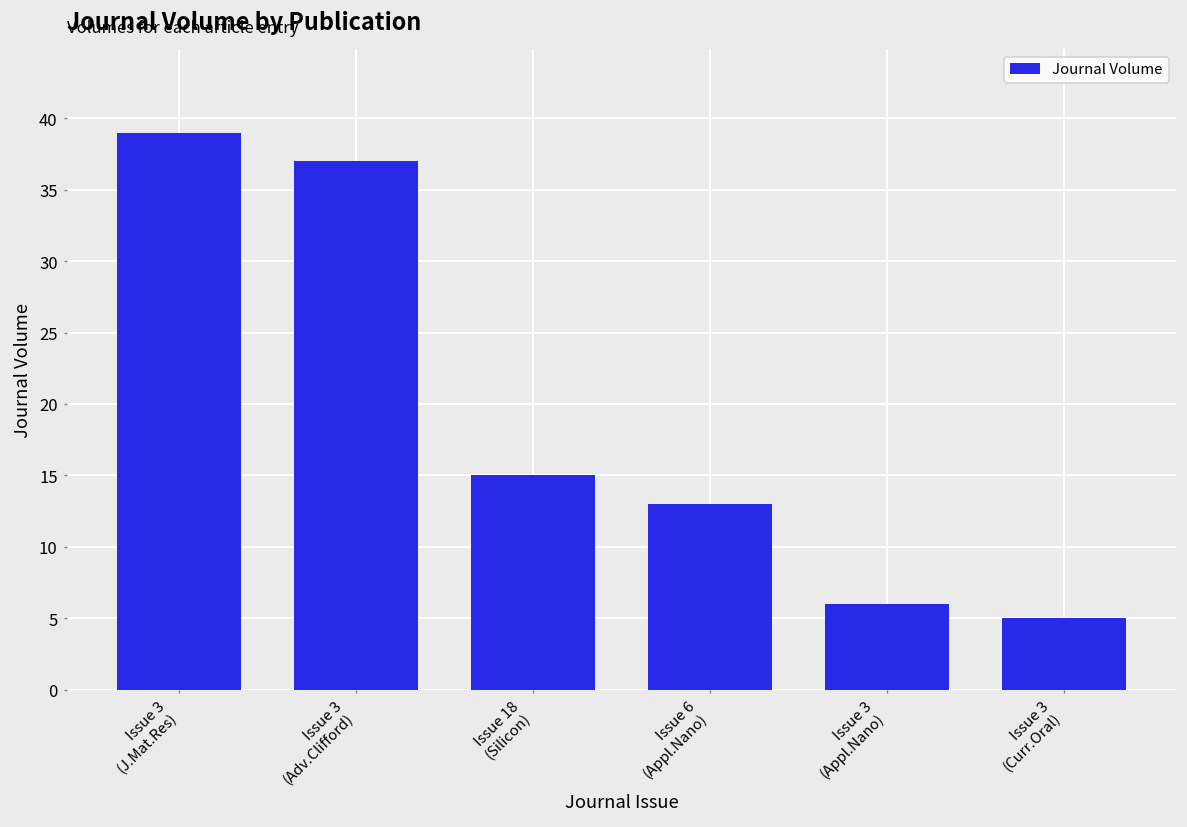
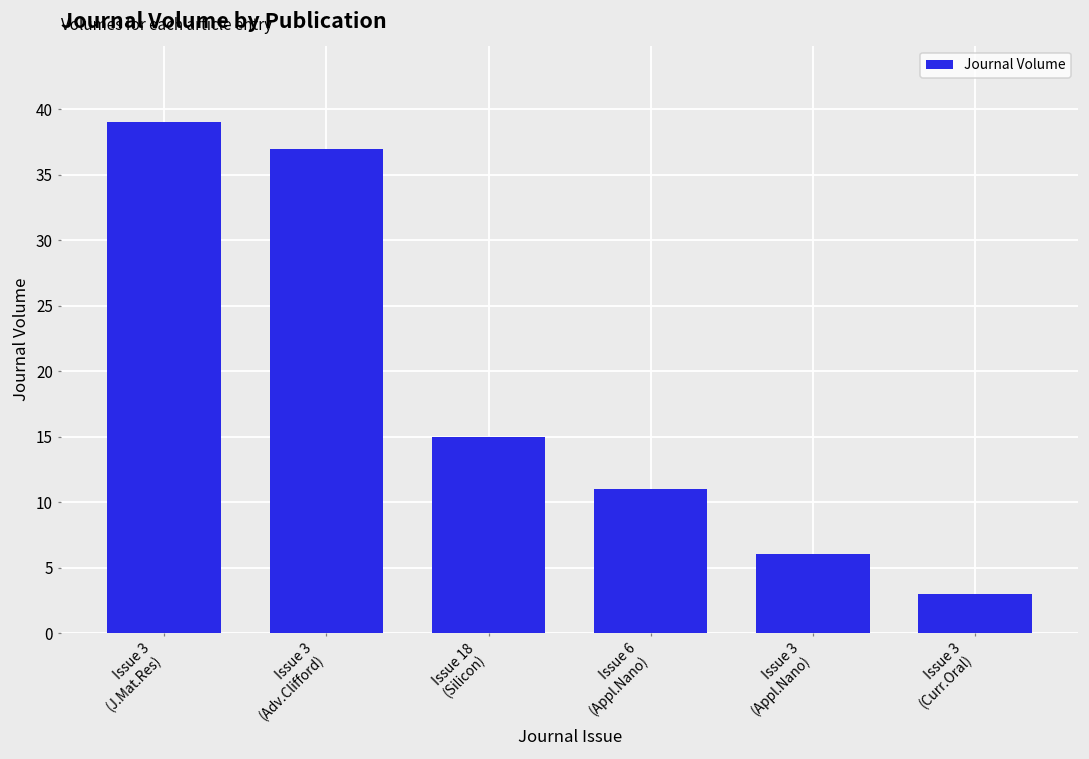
Issue 6 (Appl.Nano): 13 -> 11
Issue 3 (Curr.Oral): 5 -> 3
